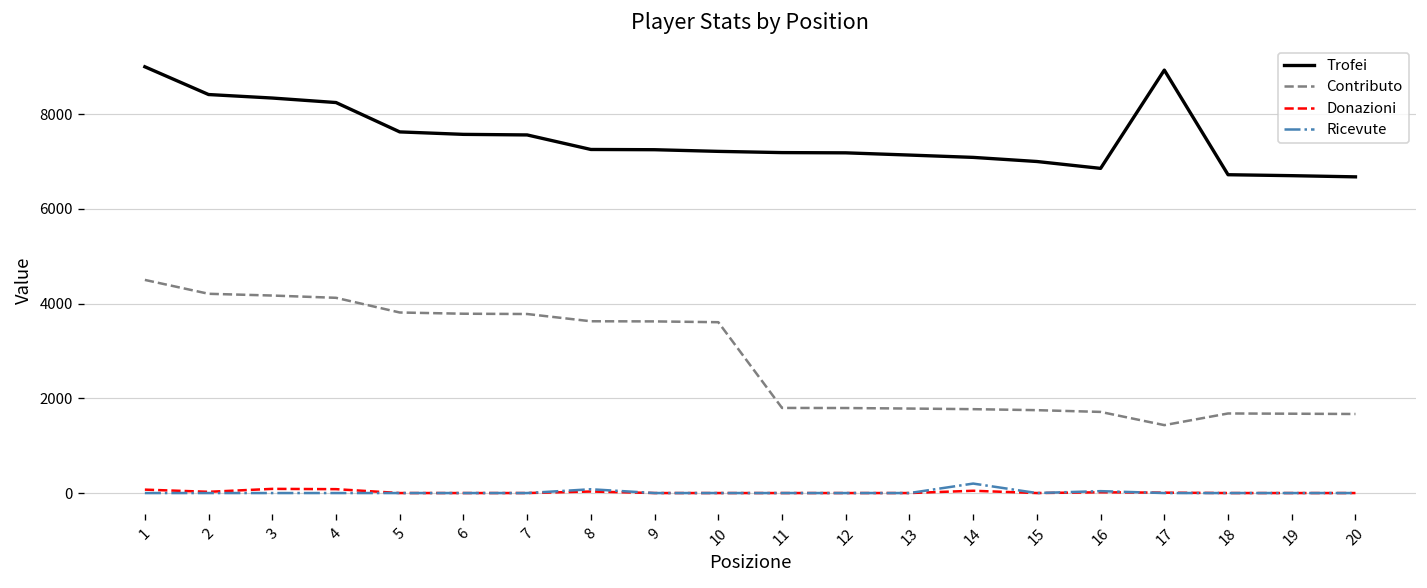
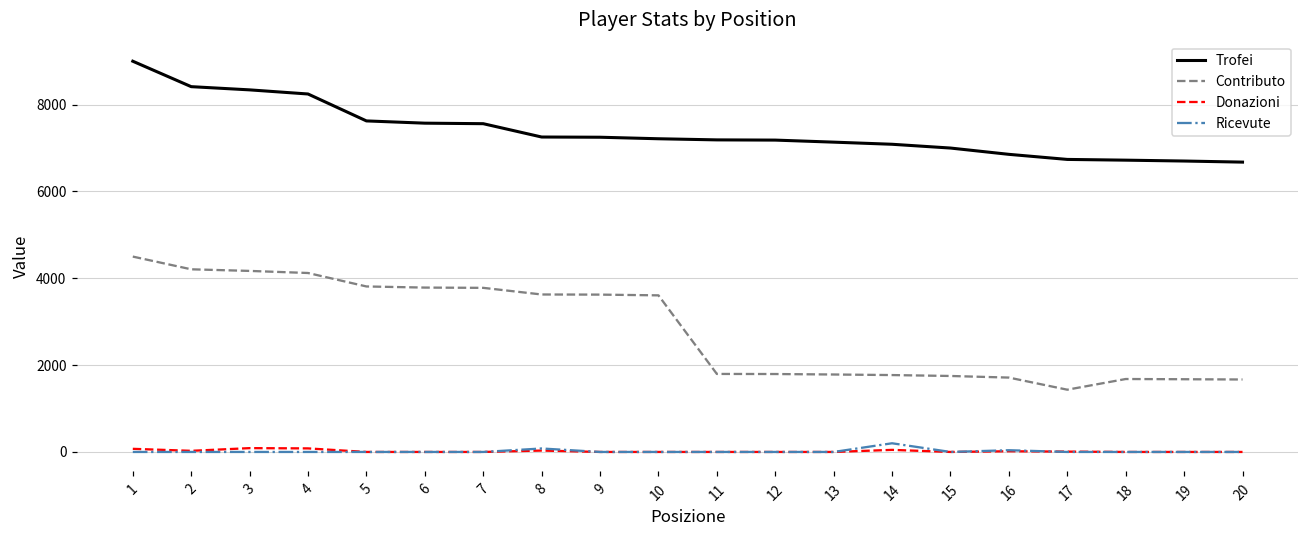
Trofei, 17: 8900 -> 6700
